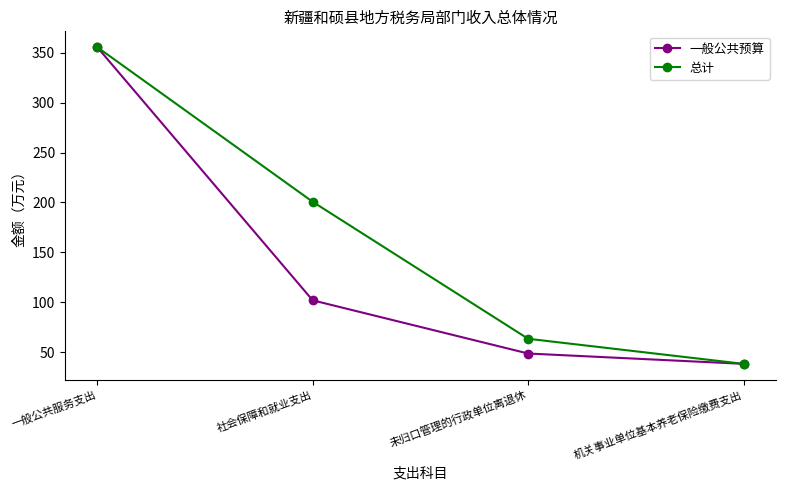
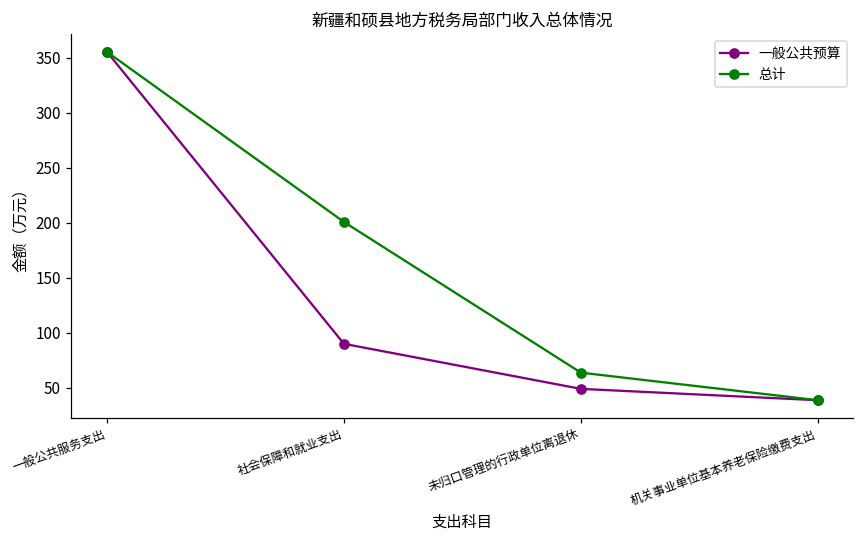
一般公共预算, 社会保障和就业支出: 100 -> 90
